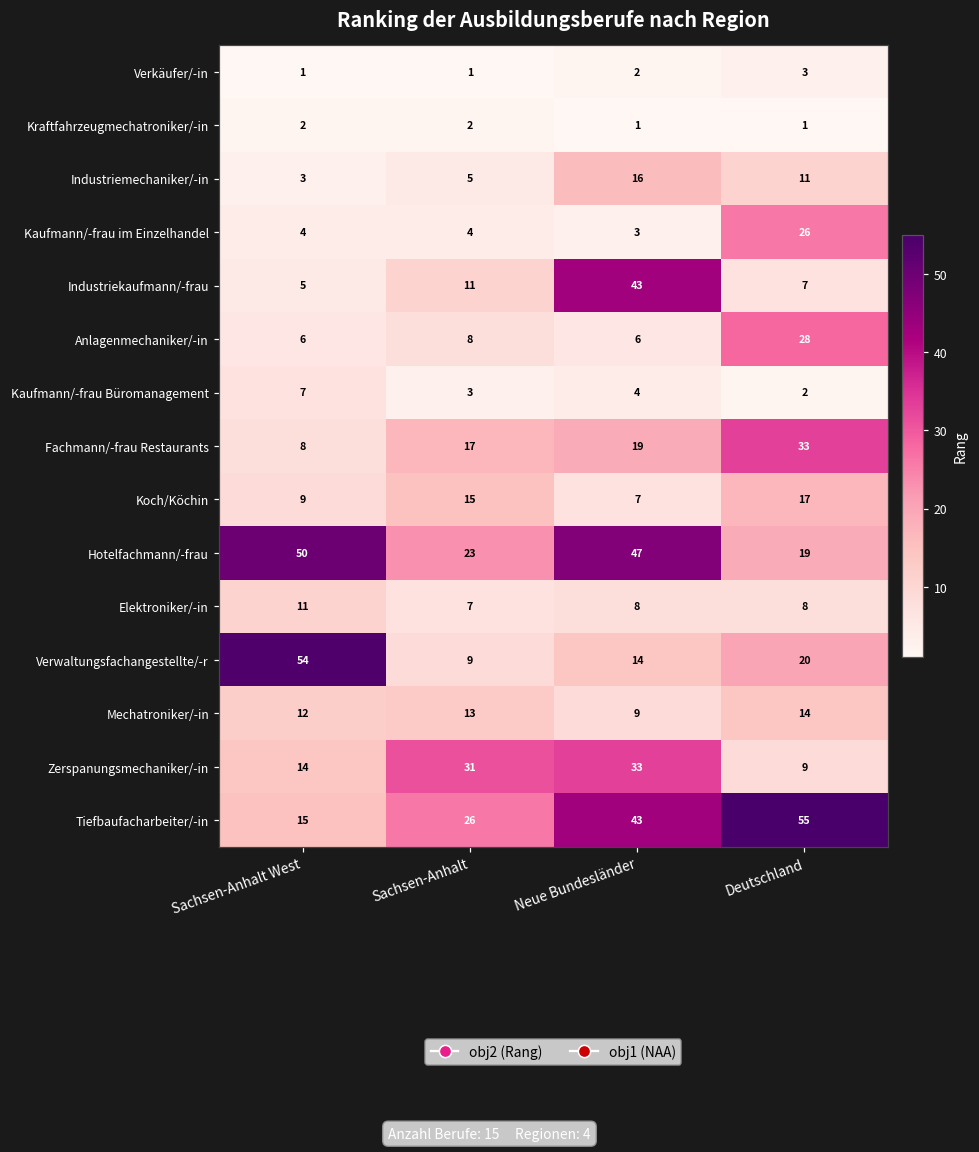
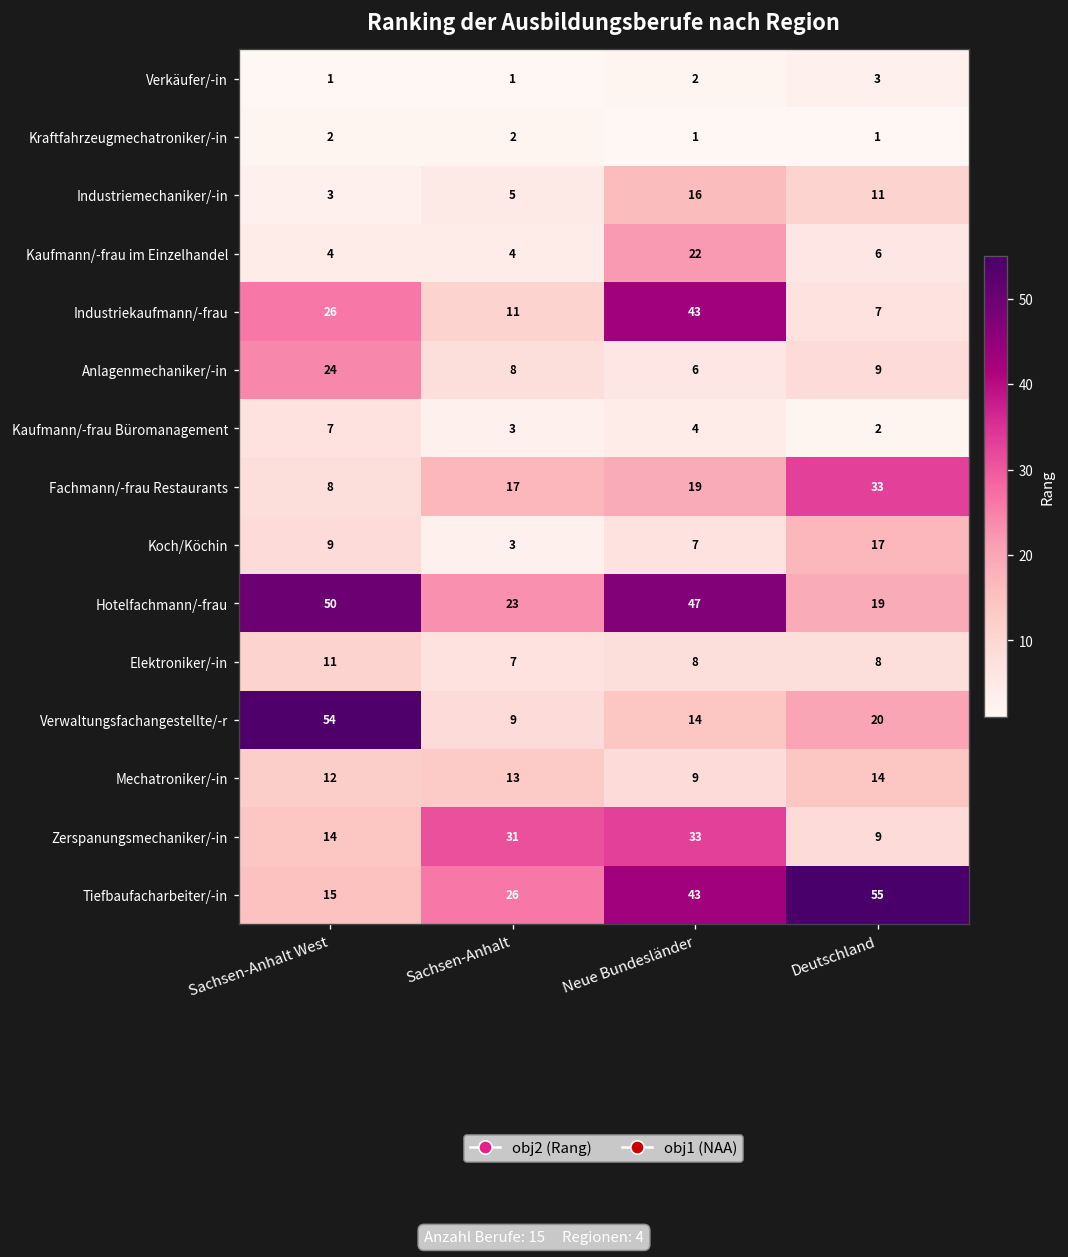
Kaufmann/-frau im Einzelhandel, Neue Bundesländer: 3 -> 22
Kaufmann/-frau im Einzelhandel, Deutschland: 26 -> 6
Industriekaufmann/-frau, Sachsen-Anhalt West: 5 -> 26
Anlagenmechaniker/-in, Sachsen-Anhalt West: 6 -> 24
Anlagenmechaniker/-in, Deutschland: 28 -> 9
Koch/Köchin, Sachsen-Anhalt: 15 -> 3
